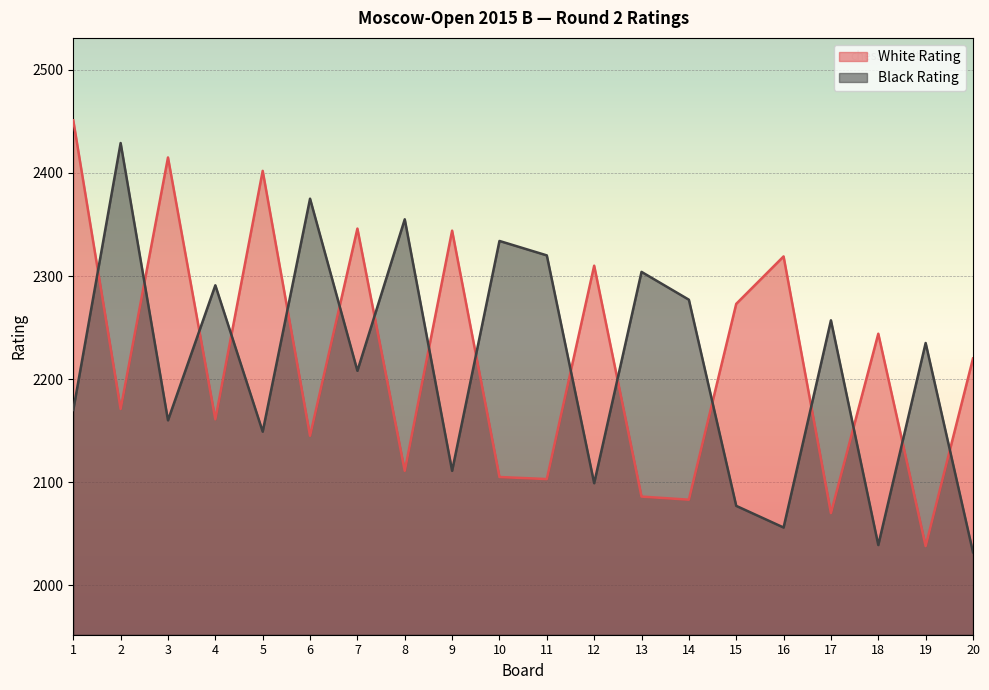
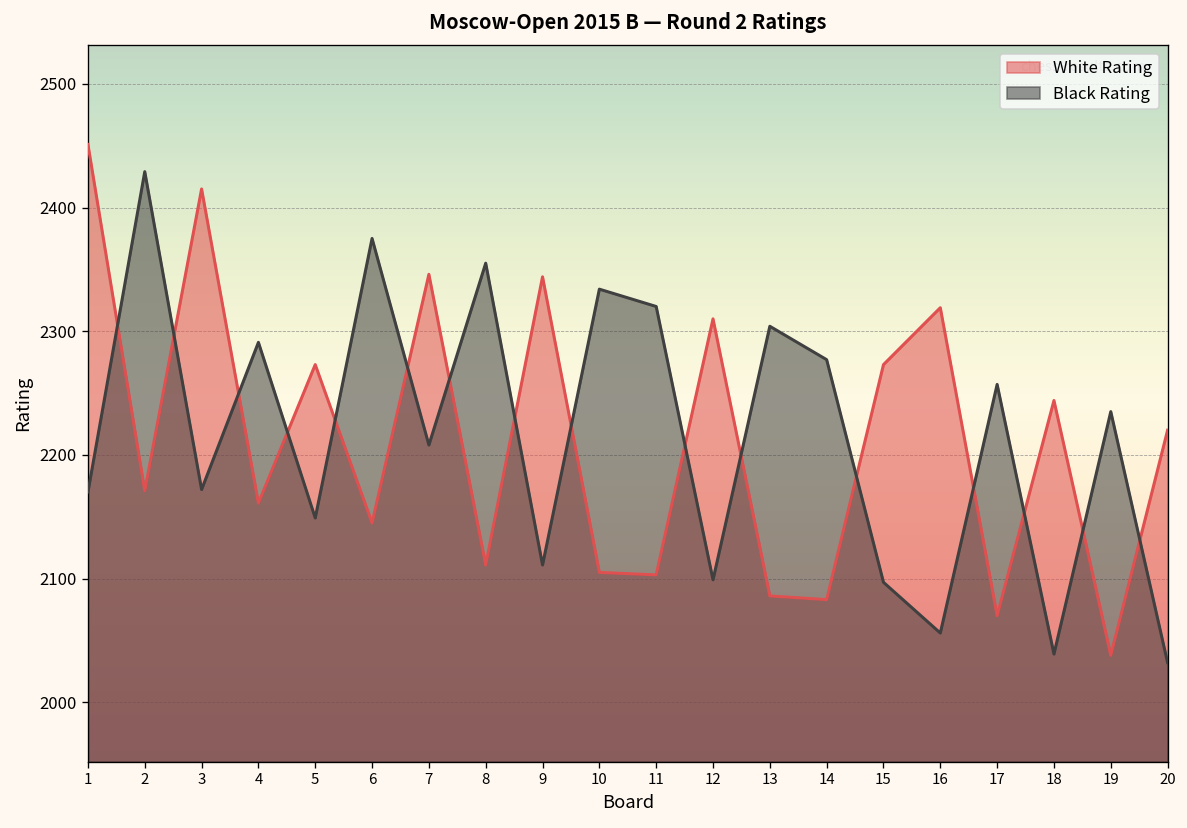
Black Rating, 3: 2160 -> 2172
White Rating, 5: 2402 -> 2273
Black Rating, 15: 2077 -> 2097
